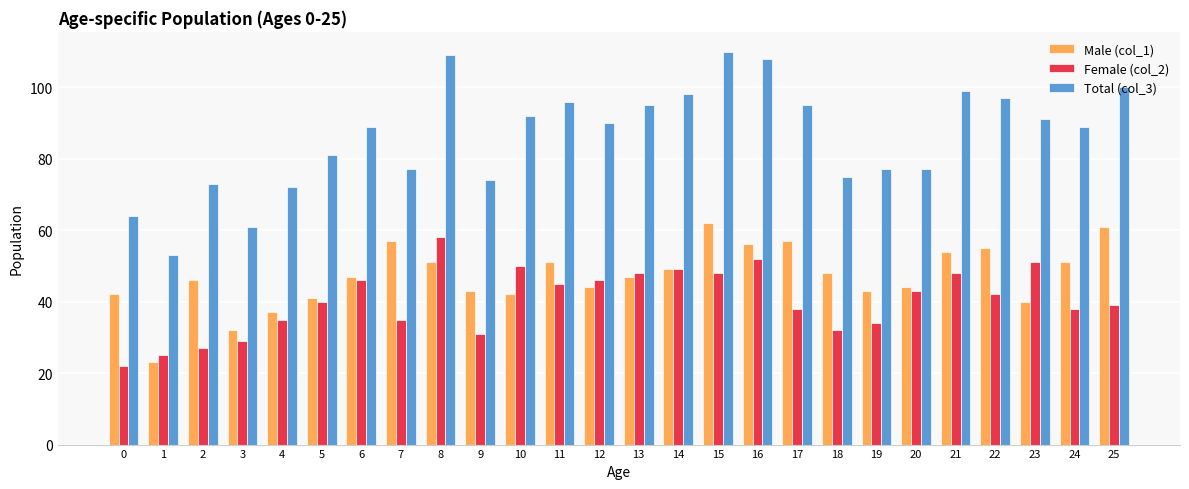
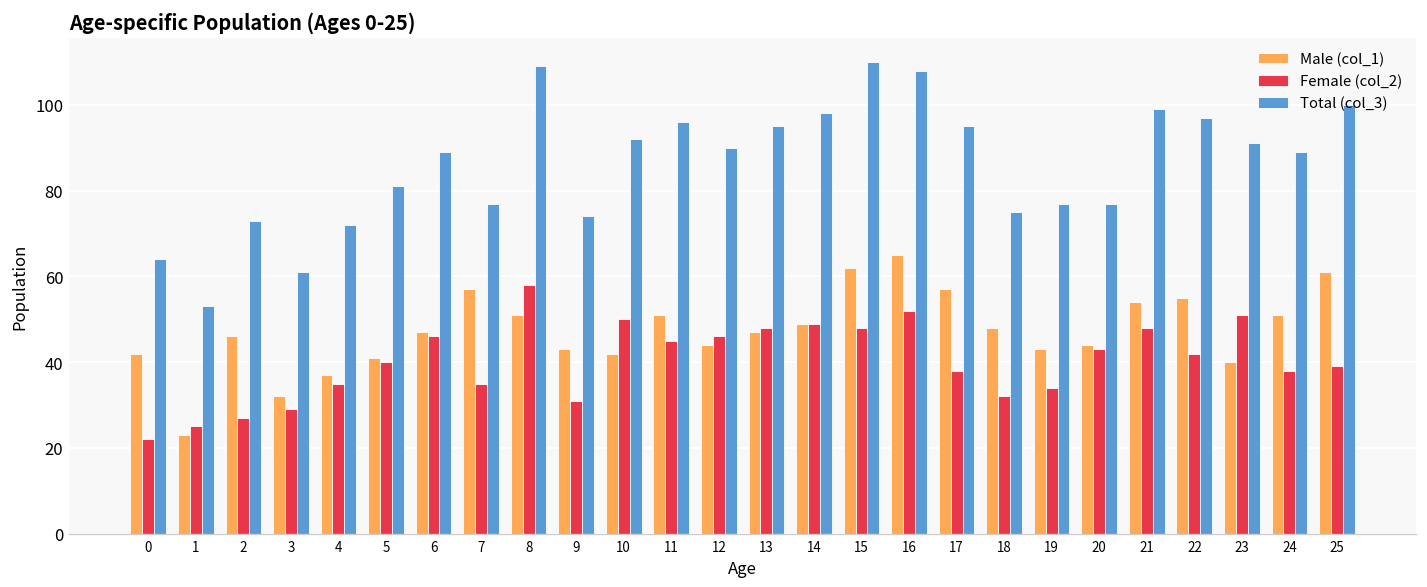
Male (col_1), 16: 56 -> 65
